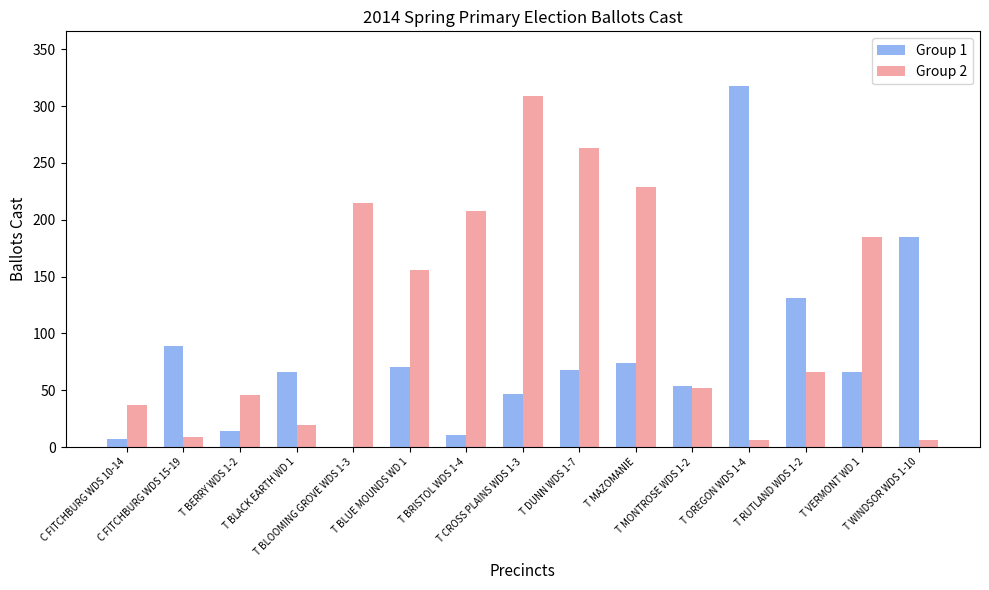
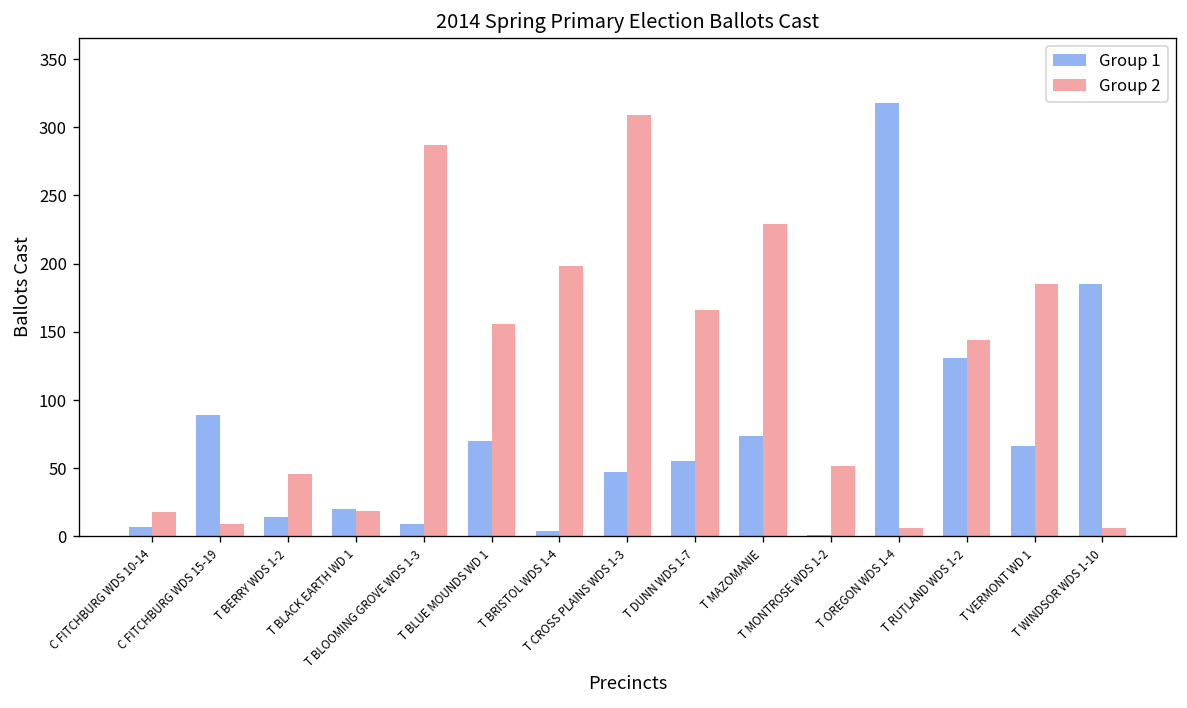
Group 2, C FITCHBURG WDS 10-14: 37 -> 18
Group 1, T BLACK EARTH WD 1: 66 -> 20
Group 1, T BLOOMING GROVE WDS 1-3: 0 -> 9
Group 2, T BLOOMING GROVE WDS 1-3: 215 -> 287
Group 1, T BRISTOL WDS 1-4: 11 -> 4
Group 2, T BRISTOL WDS 1-4: 208 -> 198
Group 1, T DUNN WDS 1-7: 68 -> 55
Group 2, T DUNN WDS 1-7: 263 -> 166
Group 1, T MONTROSE WDS 1-2: 54 -> 1
Group 2, T RUTLAND WDS 1-2: 66 -> 144
